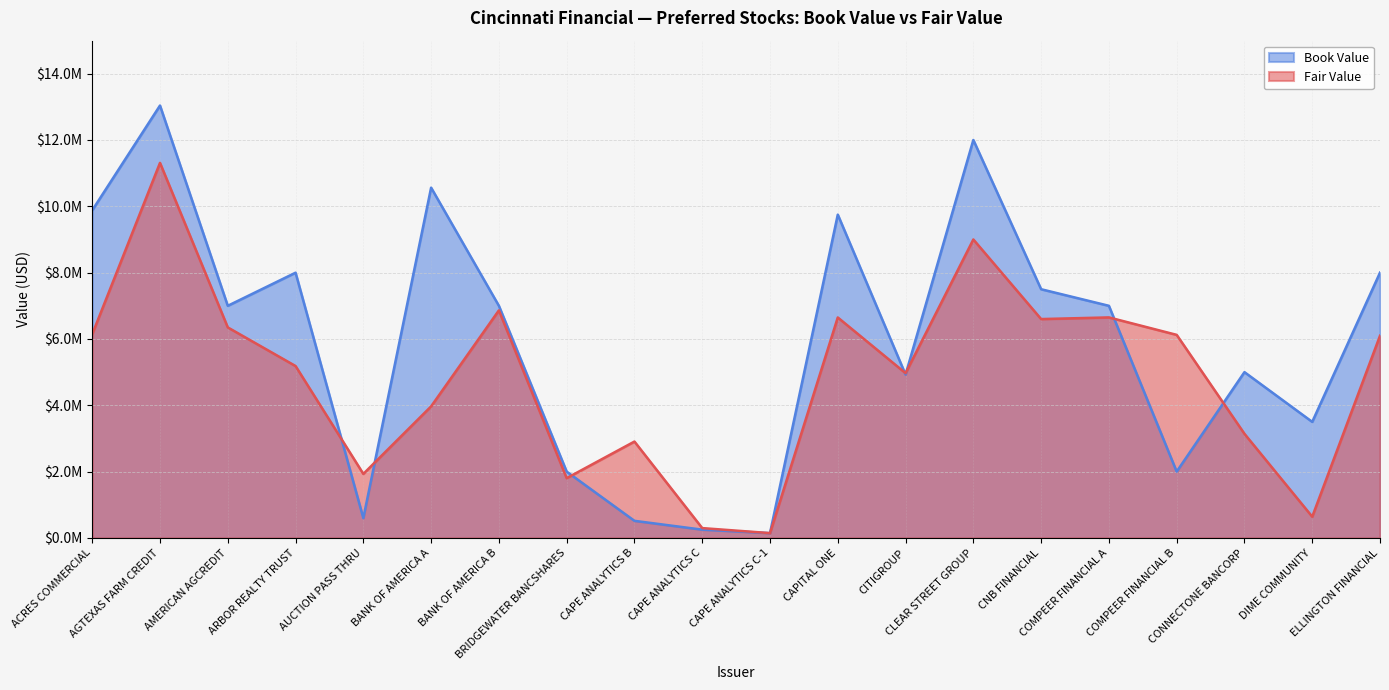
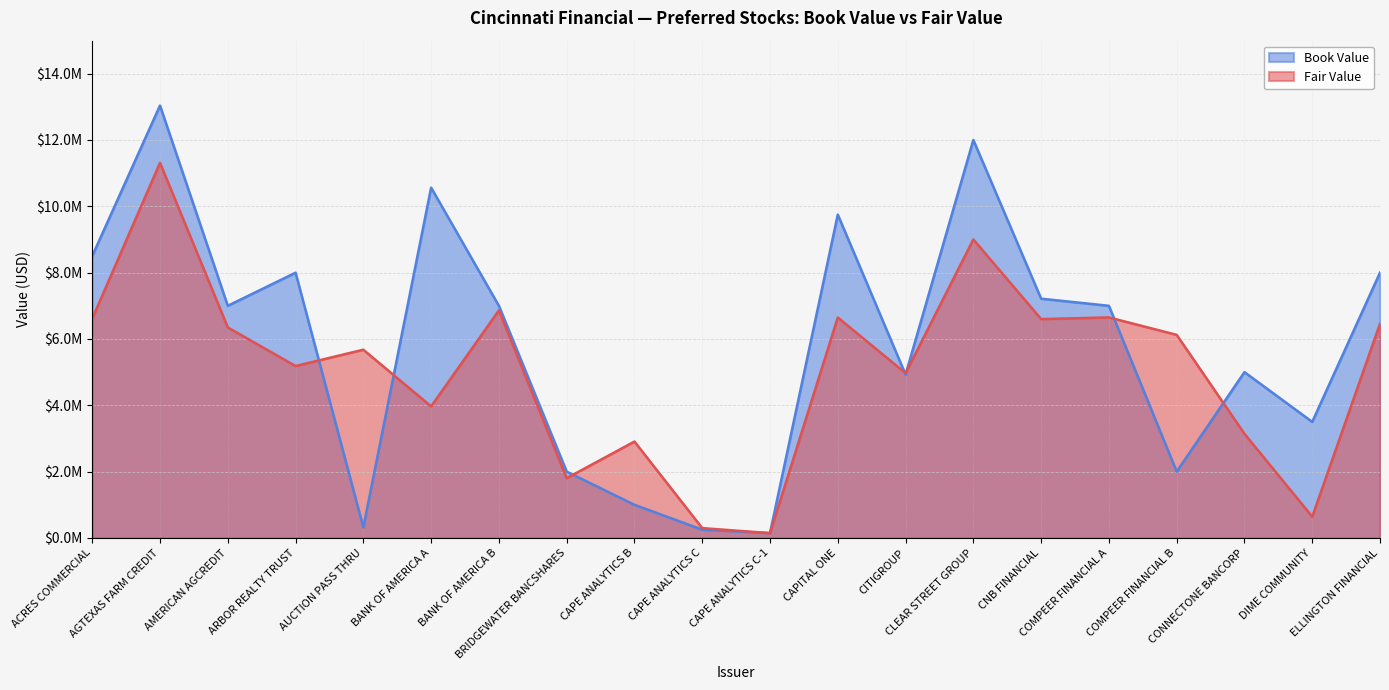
Book Value, ACRES COMMERCIAL: $9900000 -> $8500000
Fair Value, ACRES COMMERCIAL: $6100000 -> $6600000
Book Value, AUCTION PASS THRU: $600000 -> $300000
Fair Value, AUCTION PASS THRU: $1900000 -> $5700000
Book Value, CAPE ANALYTICS B: $500000 -> $1000000
Book Value, CNB FINANCIAL: $7500000 -> $7200000
Fair Value, ELLINGTON FINANCIAL: $6100000 -> $6500000
